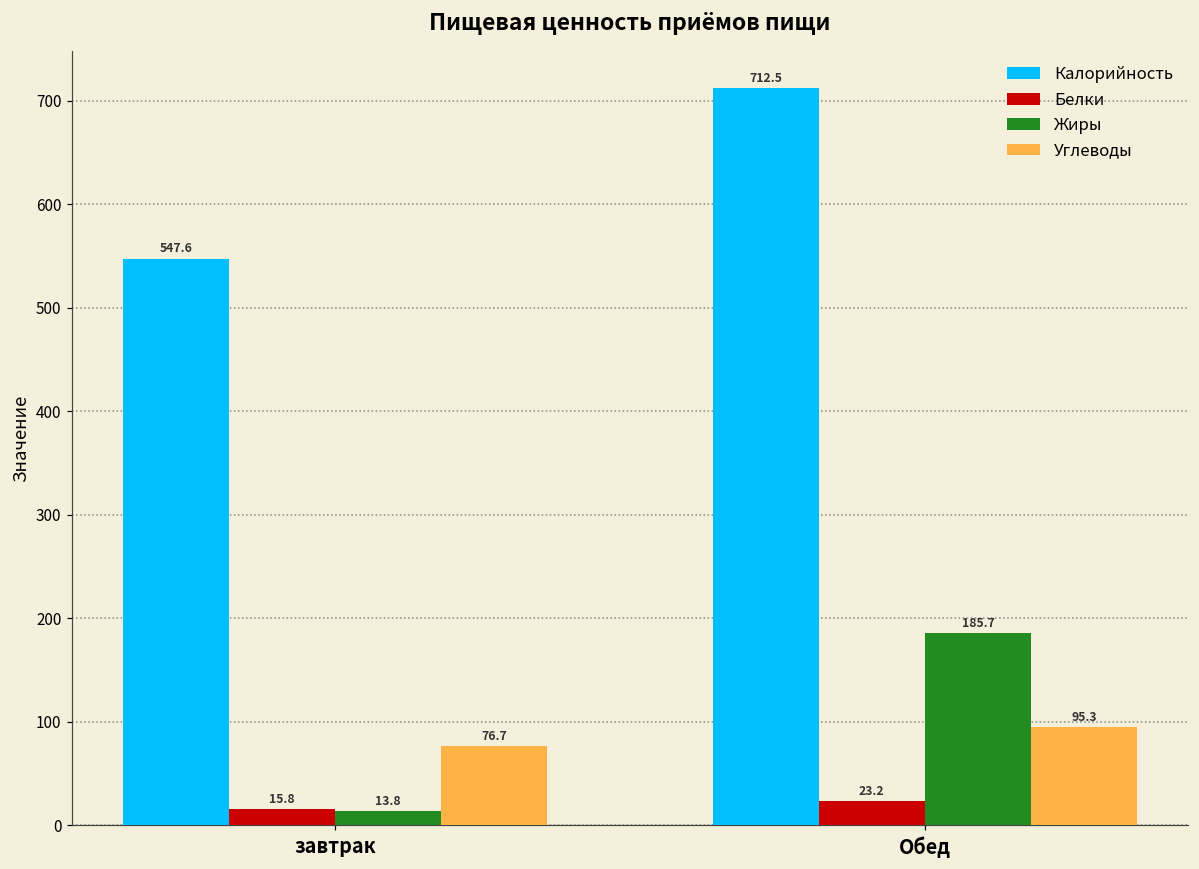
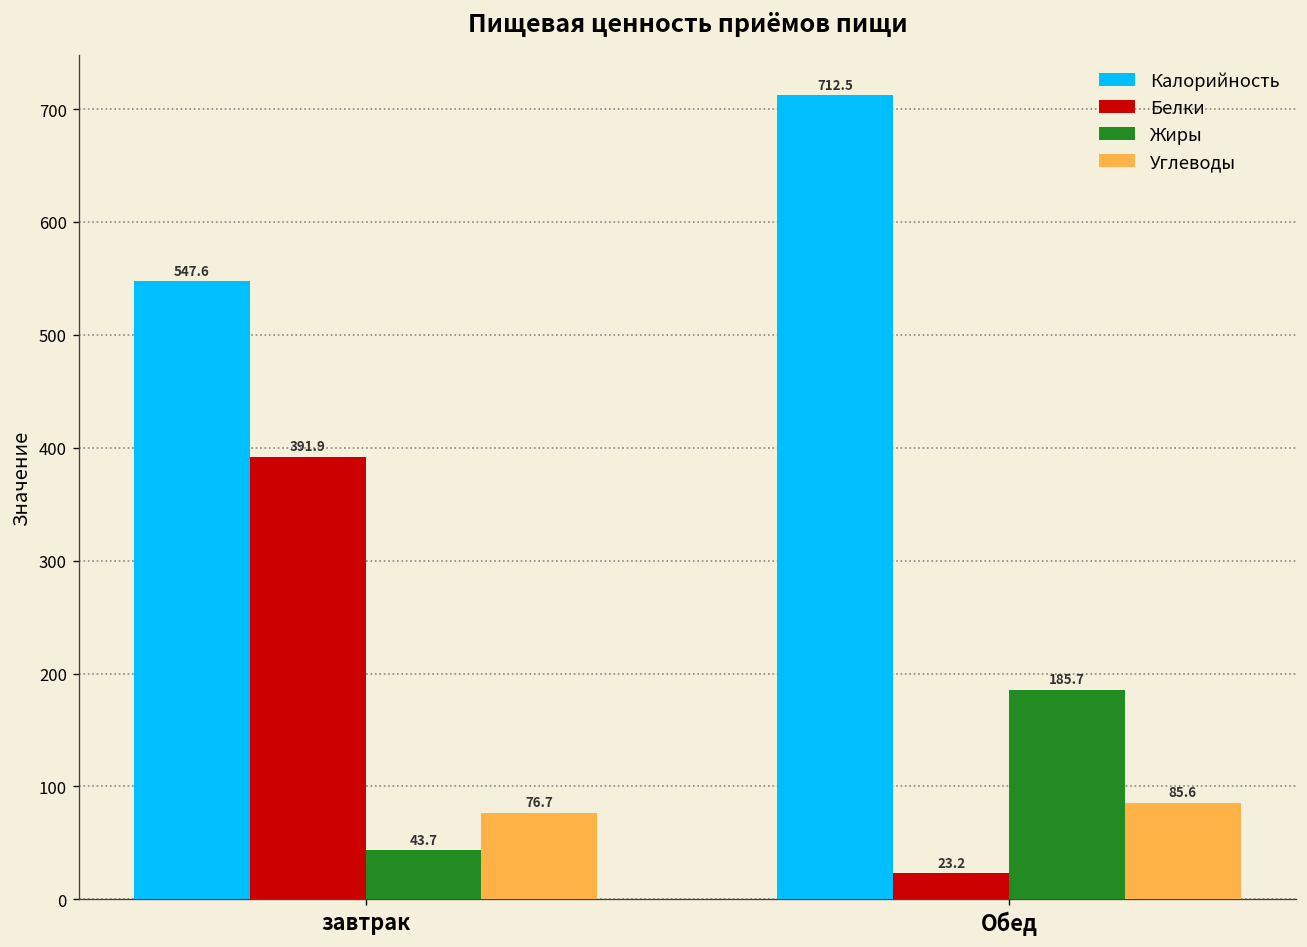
Белки, завтрак: 15.8 -> 391.9
Жиры, завтрак: 13.8 -> 43.7
Углеводы, Обед: 95.3 -> 85.6
